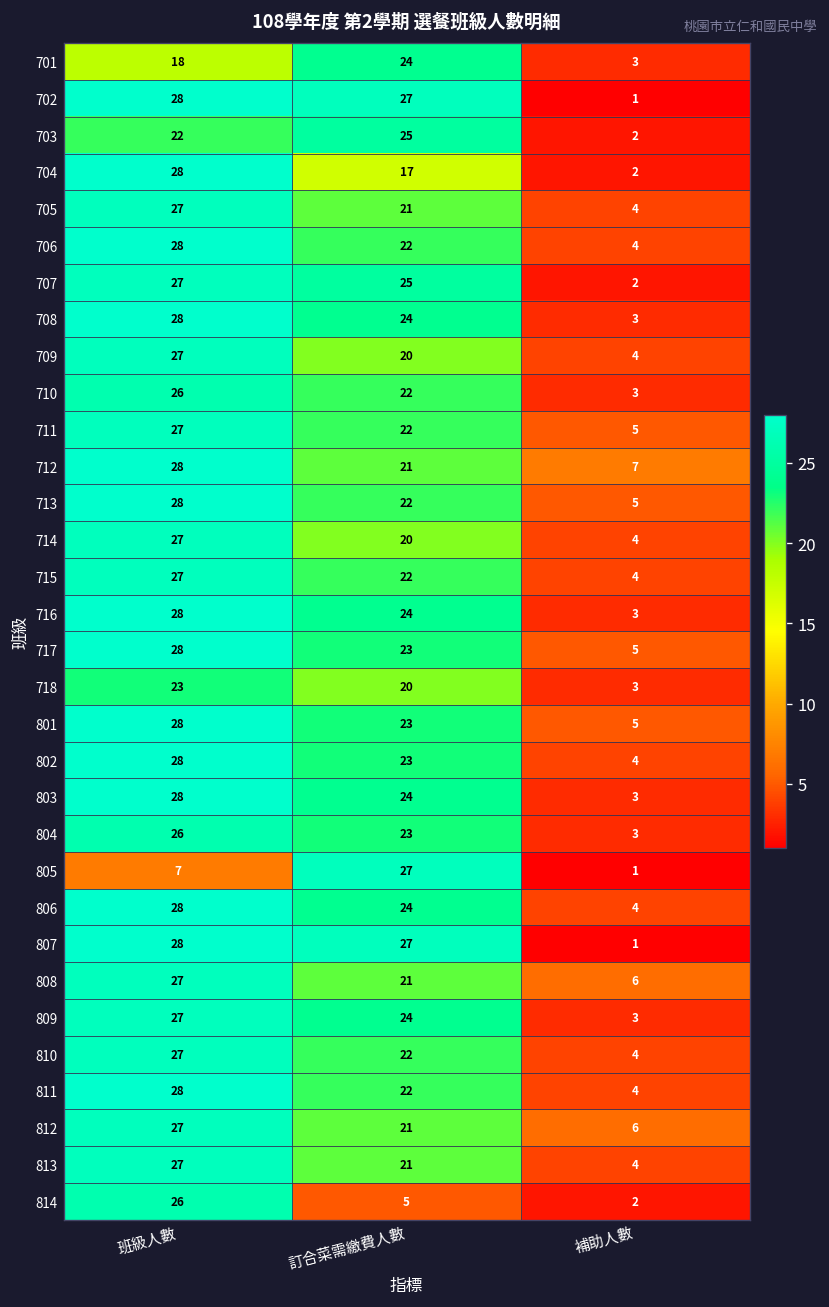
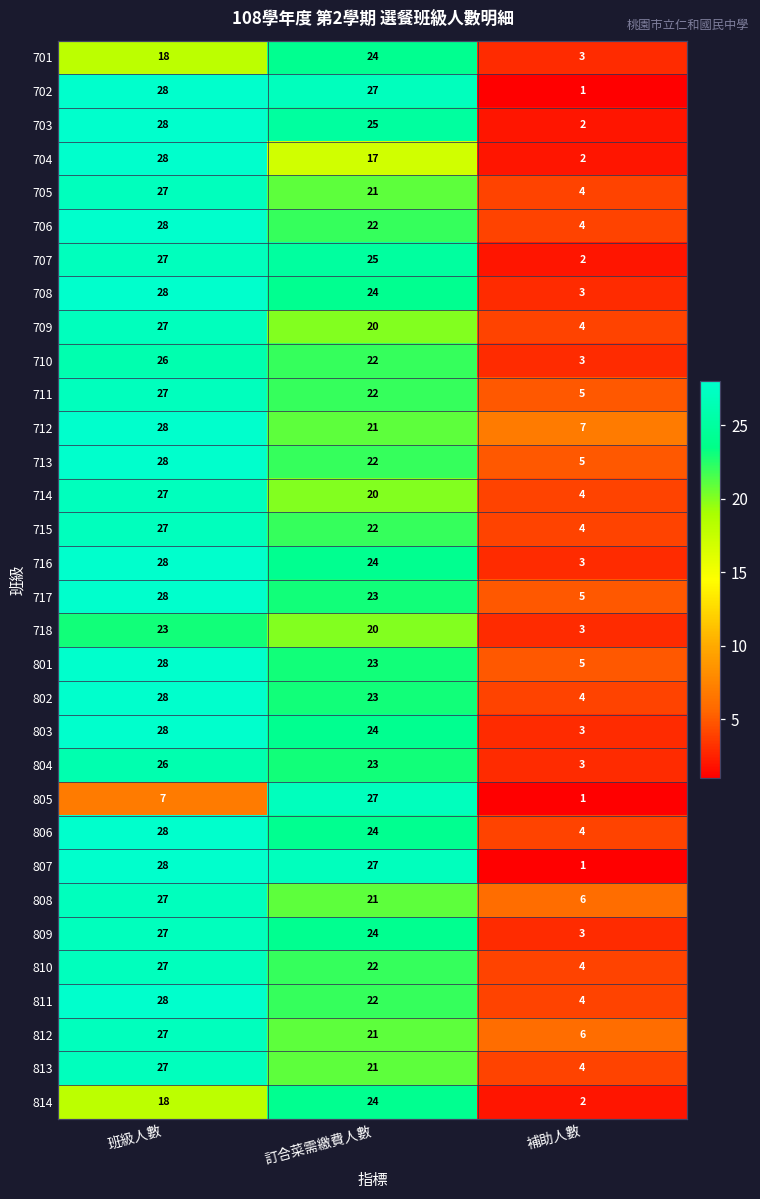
703, 班級人數: 22 -> 28
814, 班級人數: 26 -> 18
814, 訂合菜需繳費人數: 5 -> 24
